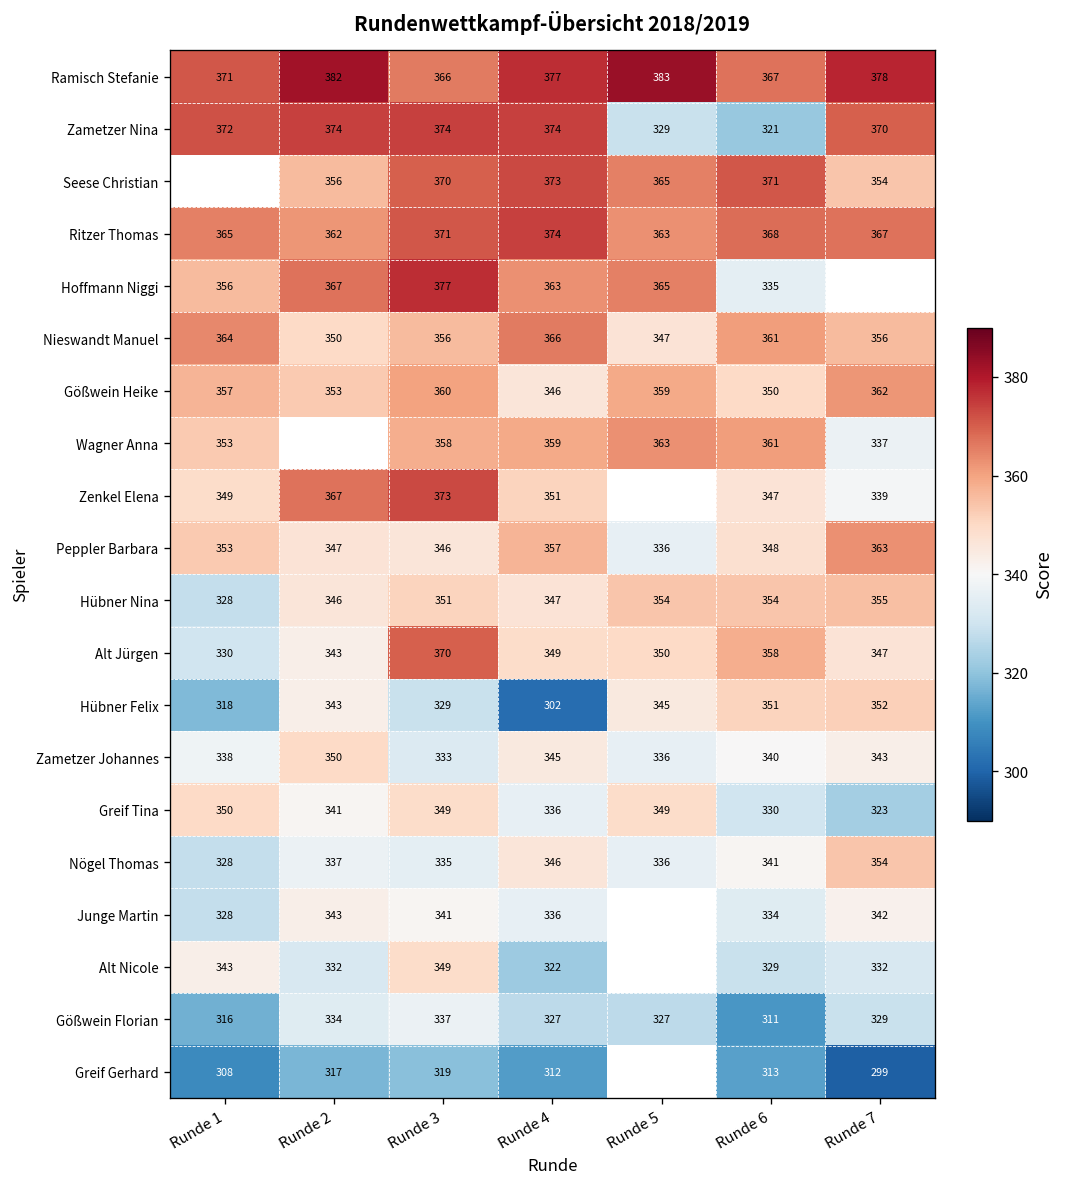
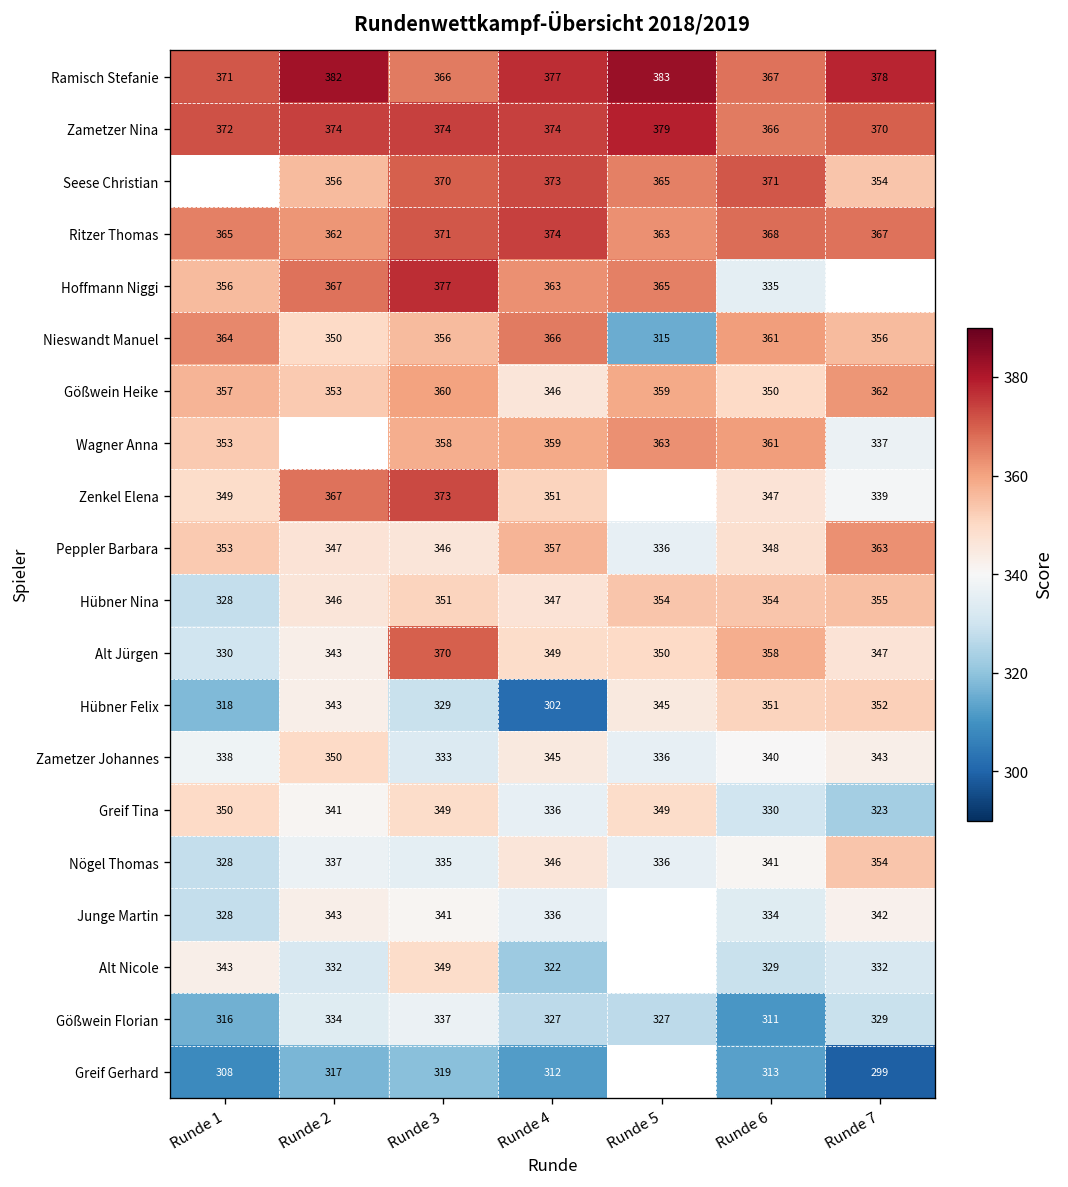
Zametzer Nina, Runde 5: 329 -> 379
Zametzer Nina, Runde 6: 321 -> 366
Nieswandt Manuel, Runde 5: 347 -> 315
